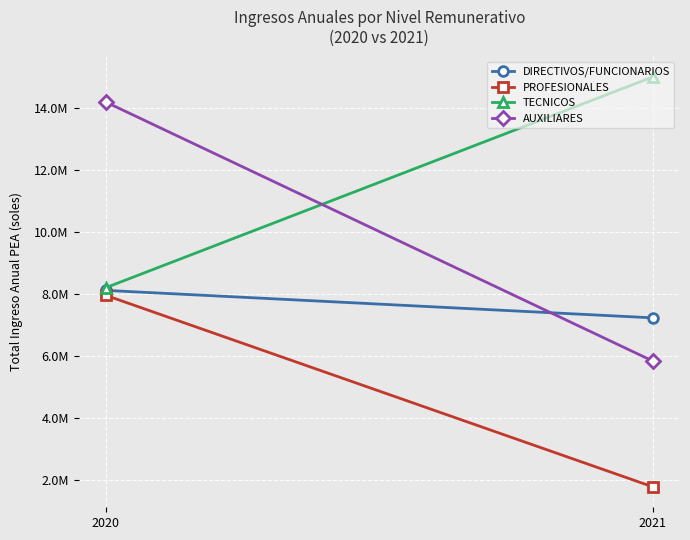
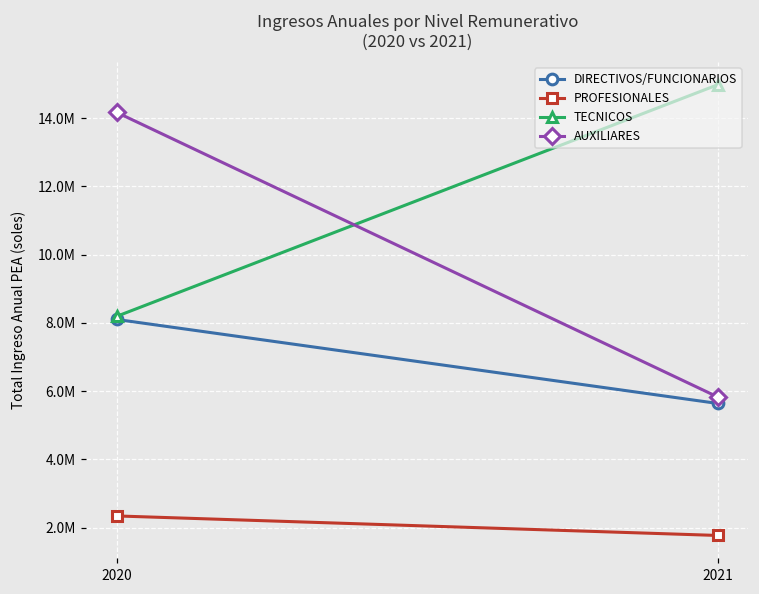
PROFESIONALES, 2020: 7900000 -> 2300000
DIRECTIVOS/FUNCIONARIOS, 2021: 7200000 -> 5600000
